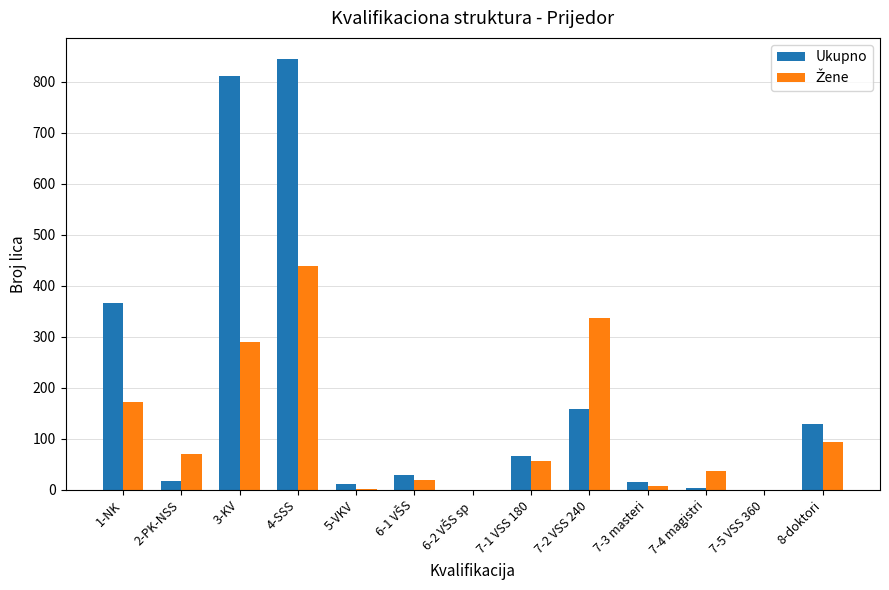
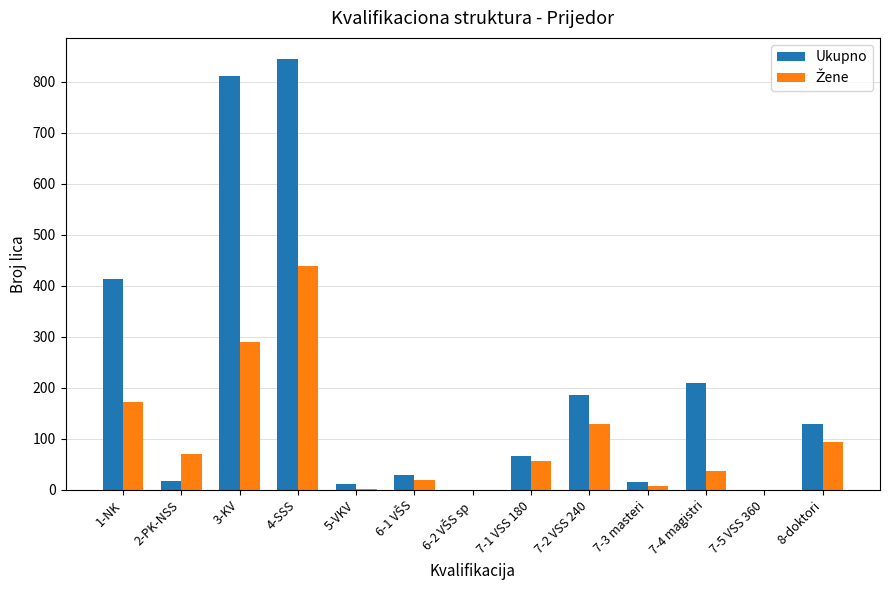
Ukupno, 1-NK: 370 -> 410
Ukupno, 7-2 VSS 240: 160 -> 190
Žene, 7-2 VSS 240: 340 -> 130
Ukupno, 7-4 magistri: 0 -> 210
